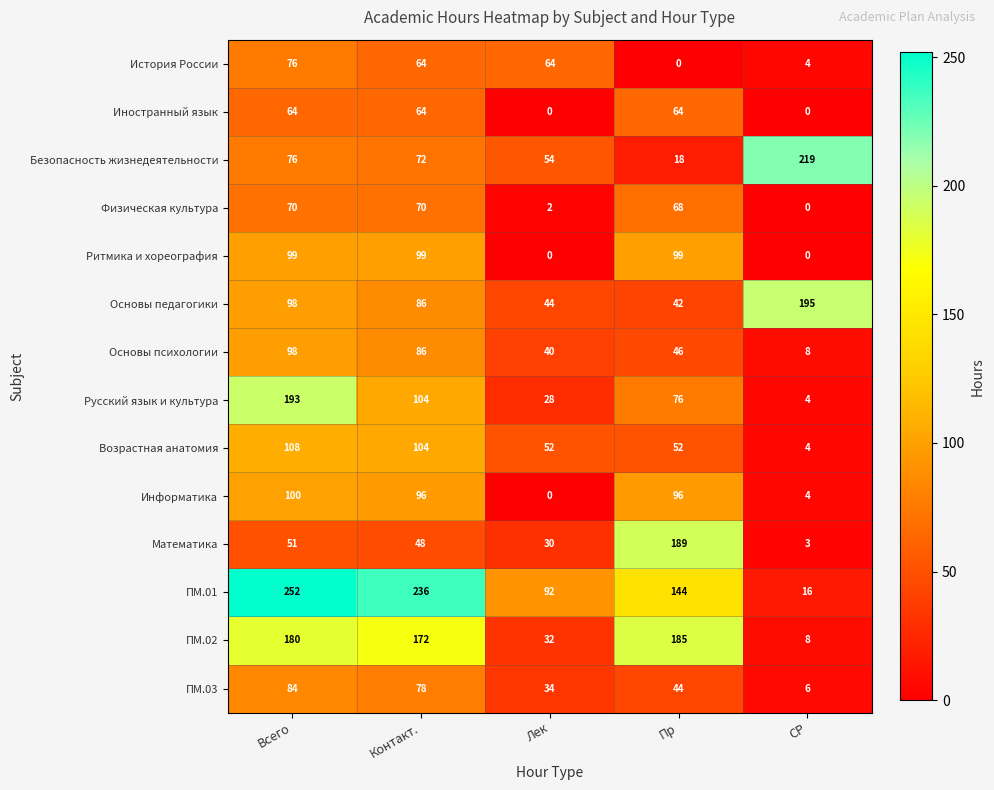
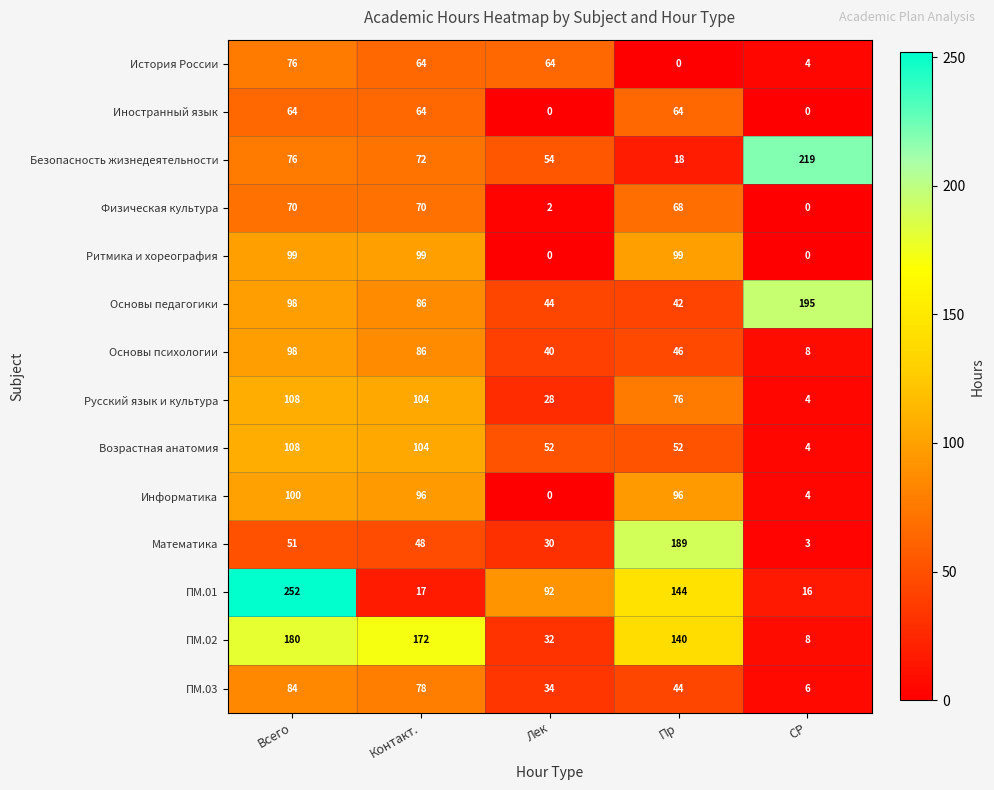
Русский язык и культура, Всего: 193 -> 108
ПМ.01, Контакт.: 236 -> 17
ПМ.02, Пр: 185 -> 140
